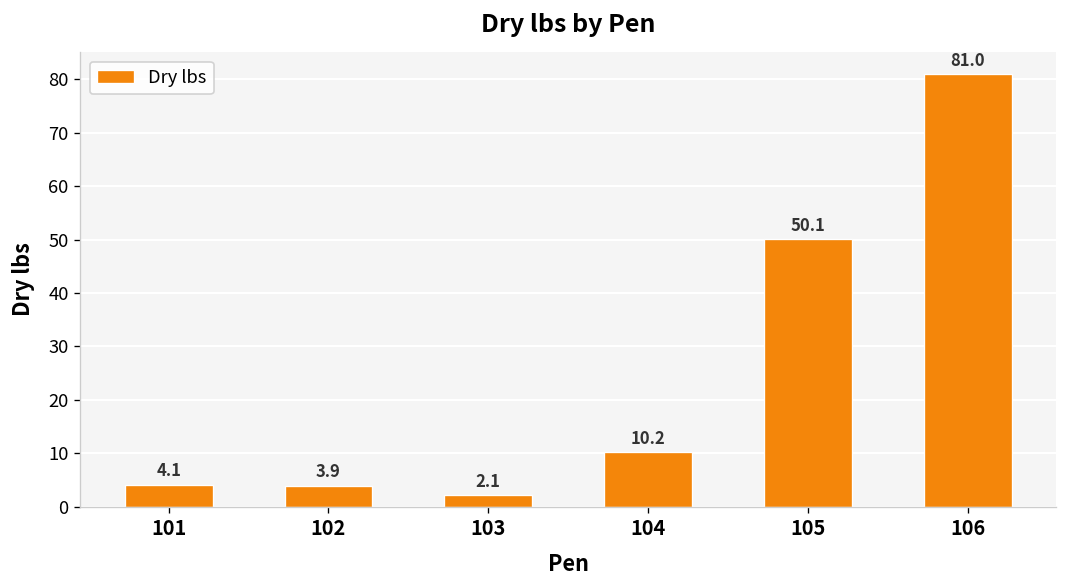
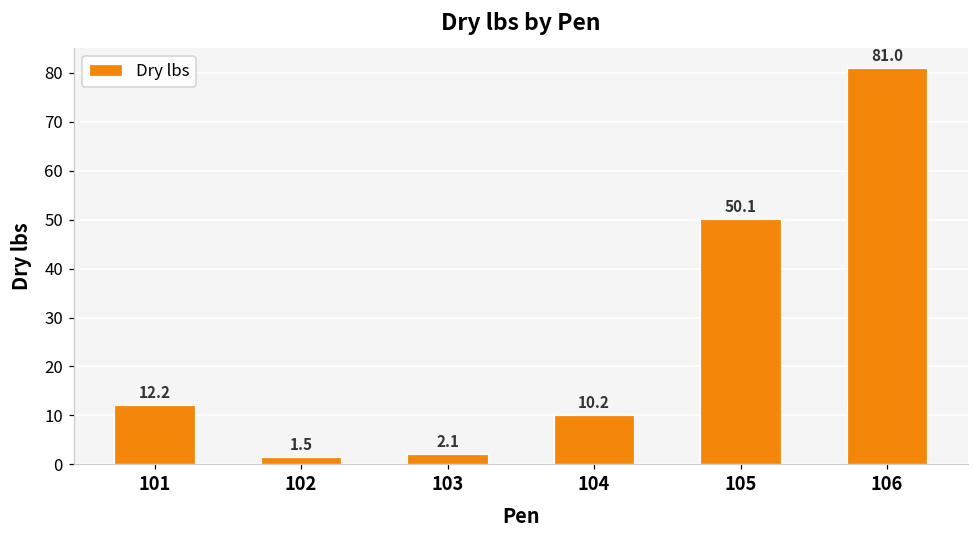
101: 4.1 -> 12.2
102: 3.9 -> 1.5
